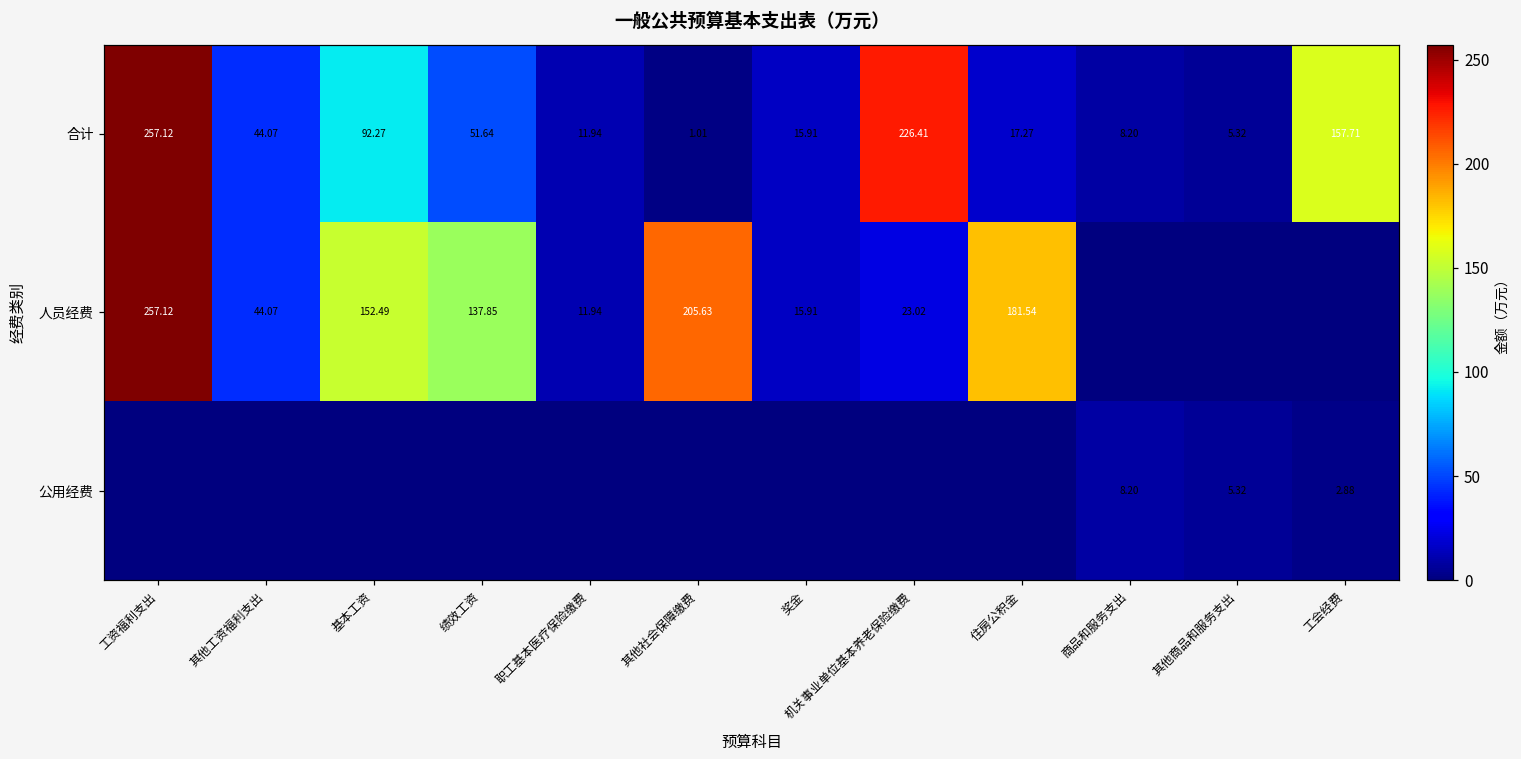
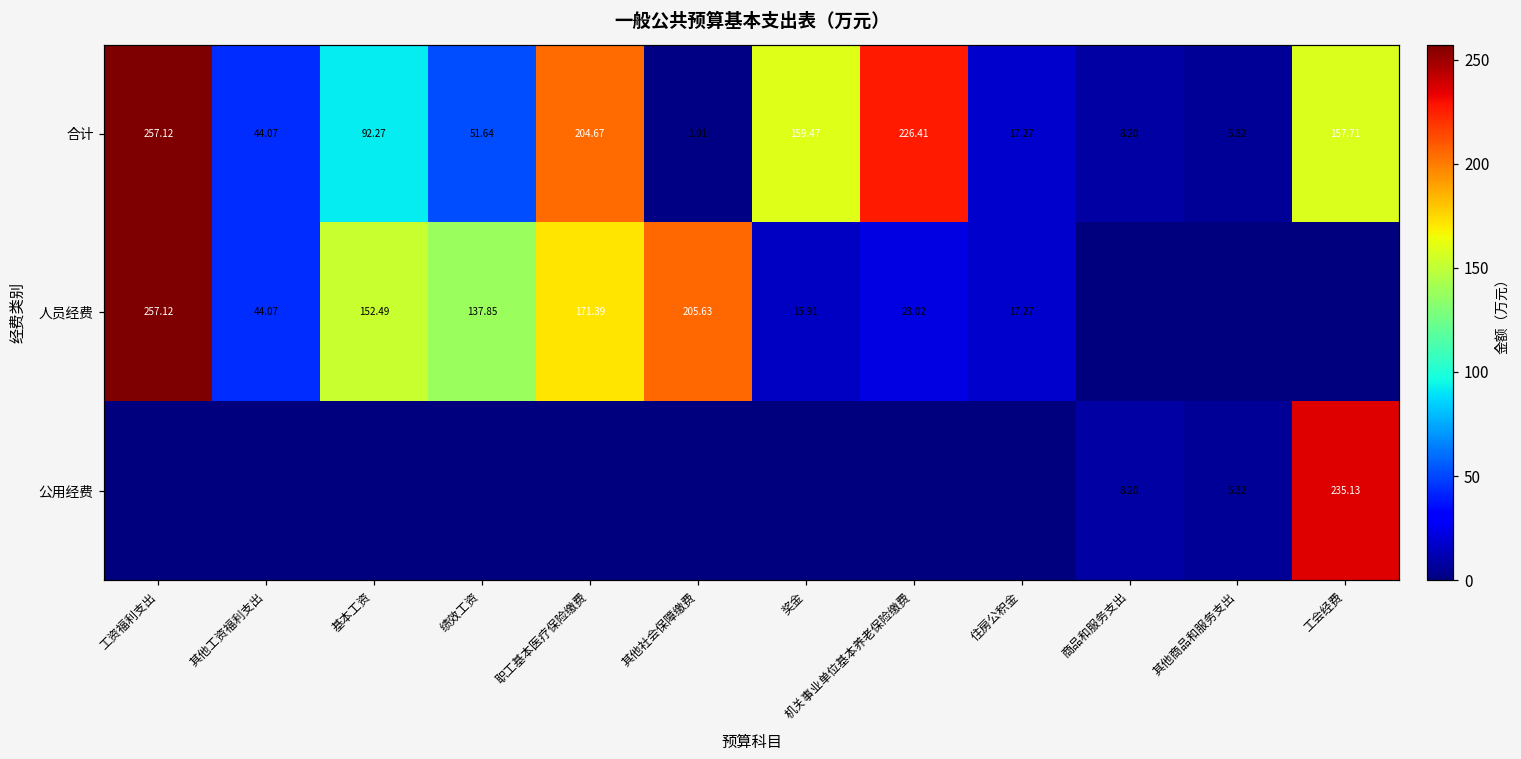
合计, 职工基本医疗保险缴费: 11.94 -> 204.67
合计, 奖金: 15.91 -> 159.47
人员经费, 职工基本医疗保险缴费: 11.94 -> 171.39
人员经费, 住房公积金: 181.54 -> 17.27
公用经费, 工会经费: 2.88 -> 235.13
